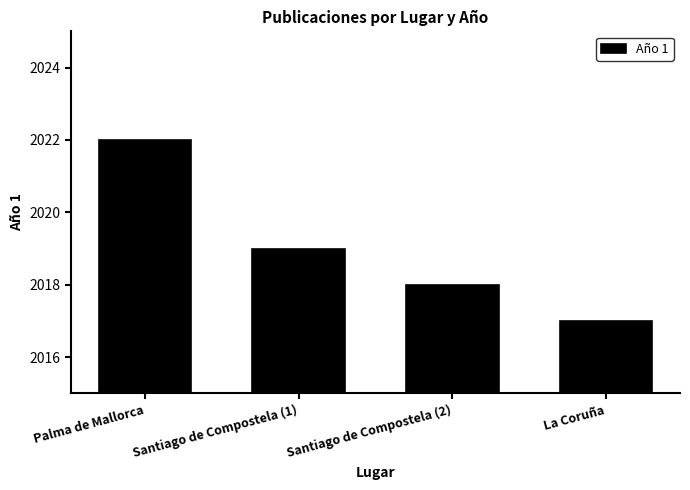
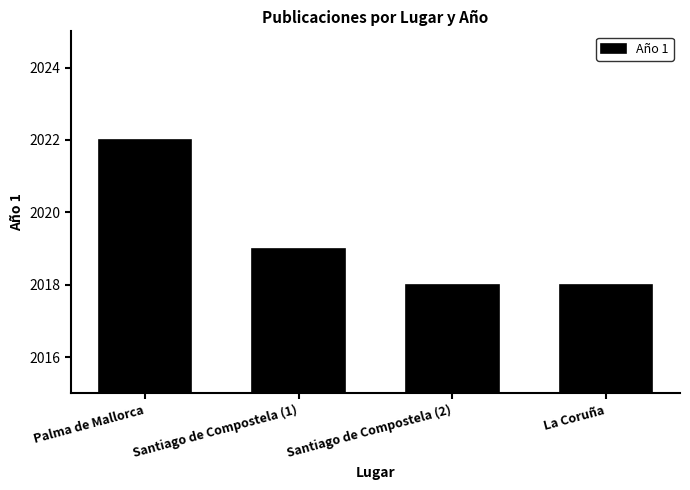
La Coruña: 2017 -> 2018
